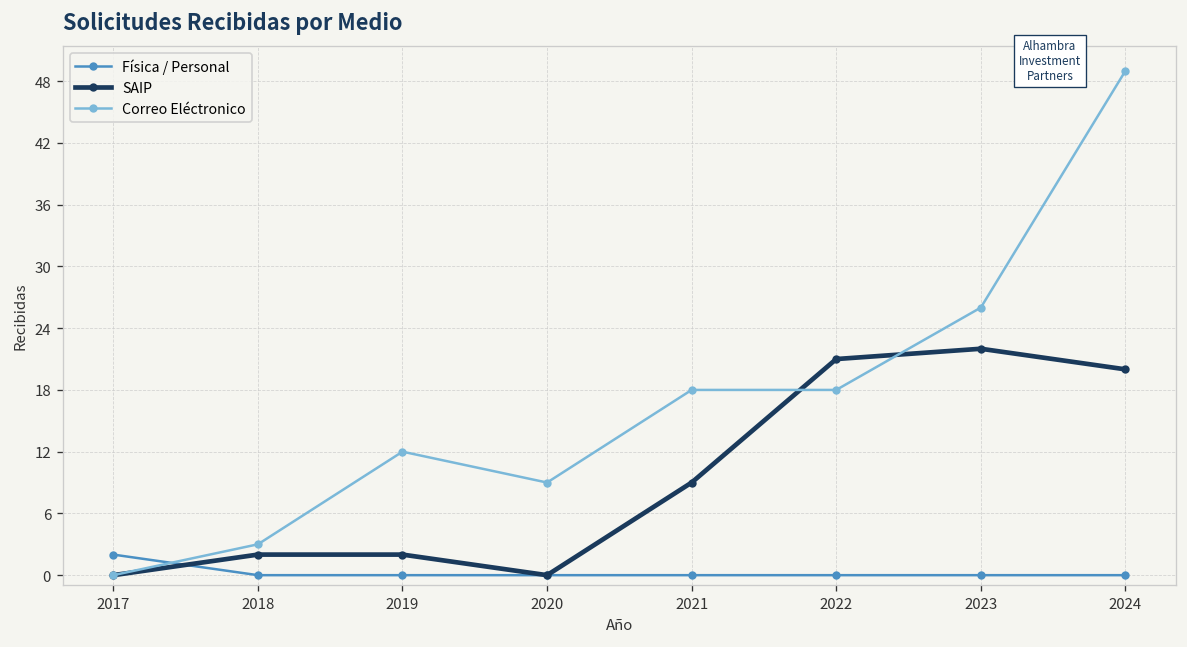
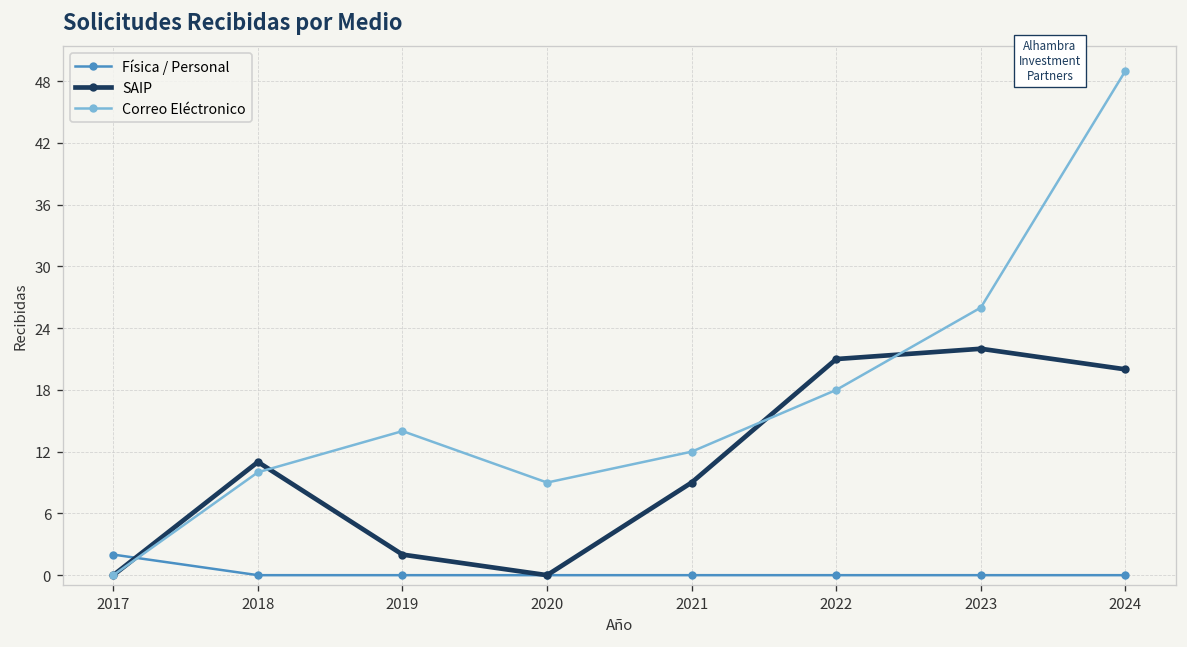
SAIP, 2018: 2 -> 11
Correo Eléctronico, 2018: 3 -> 10
Correo Eléctronico, 2019: 12 -> 14
Correo Eléctronico, 2021: 18 -> 12
